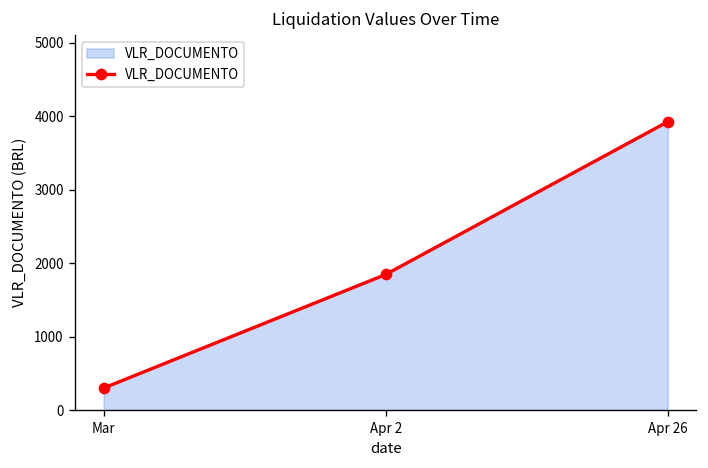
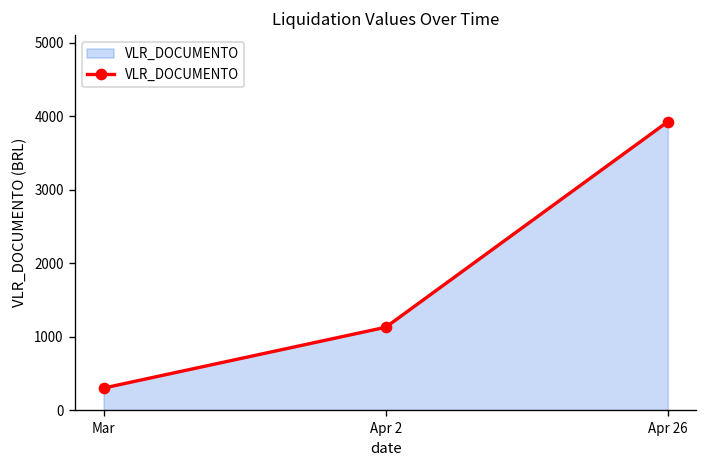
Apr 2: 1800 -> 1100
